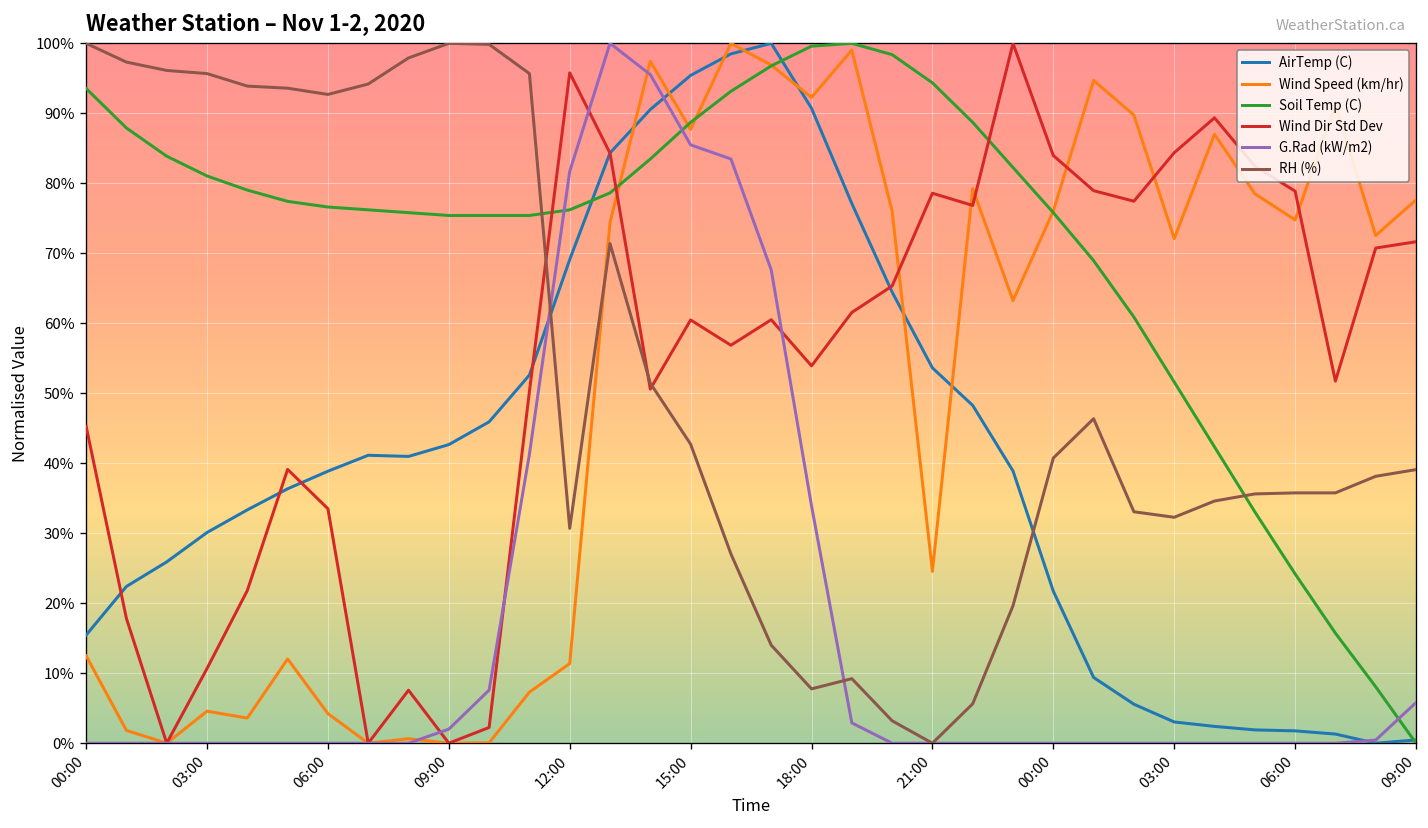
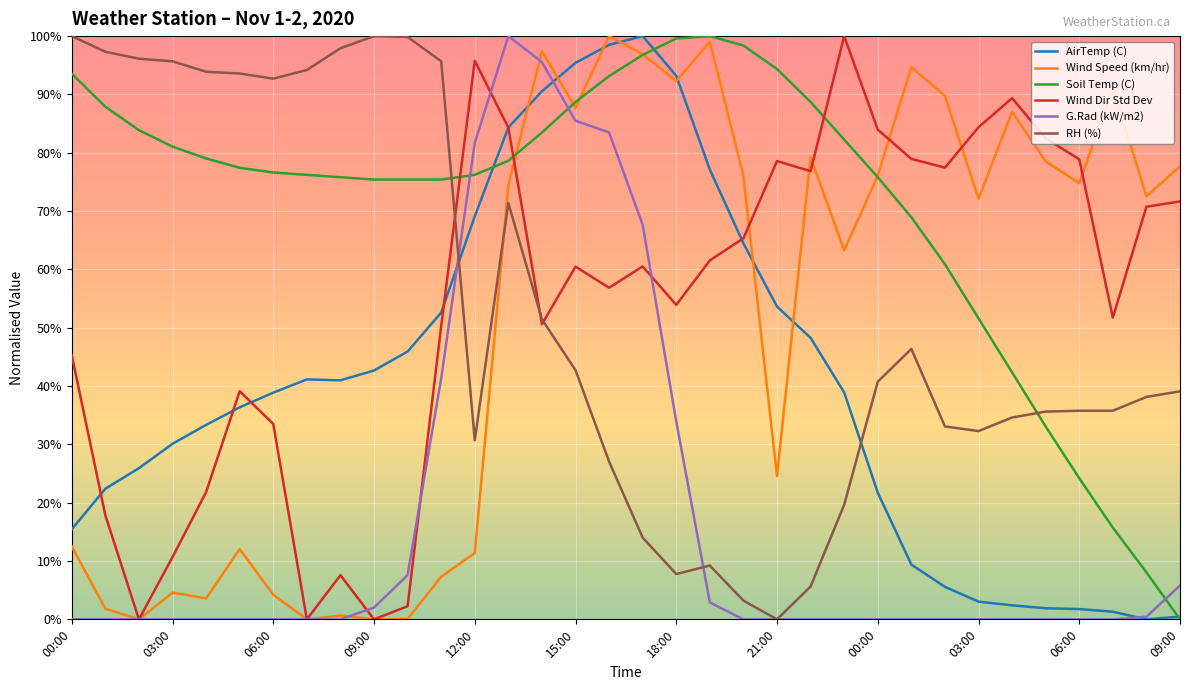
AirTemp (C), 18:00: 91% -> 93%
